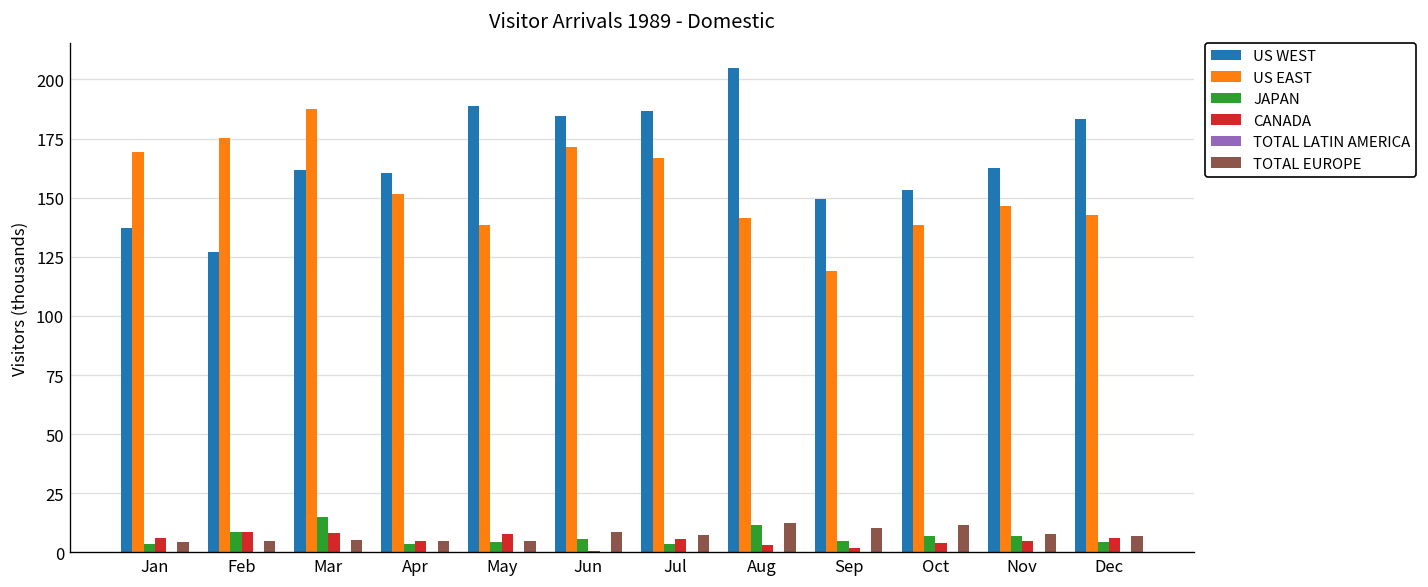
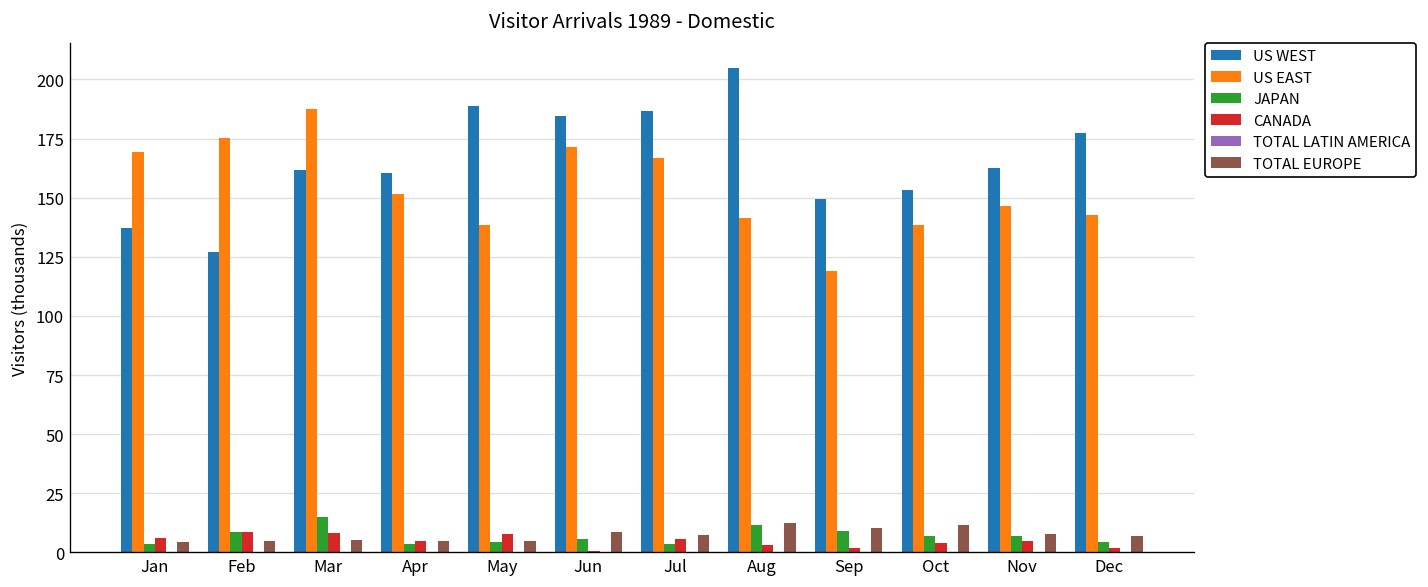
JAPAN, Sep: 5 -> 9
US WEST, Dec: 183 -> 177
CANADA, Dec: 6 -> 2
